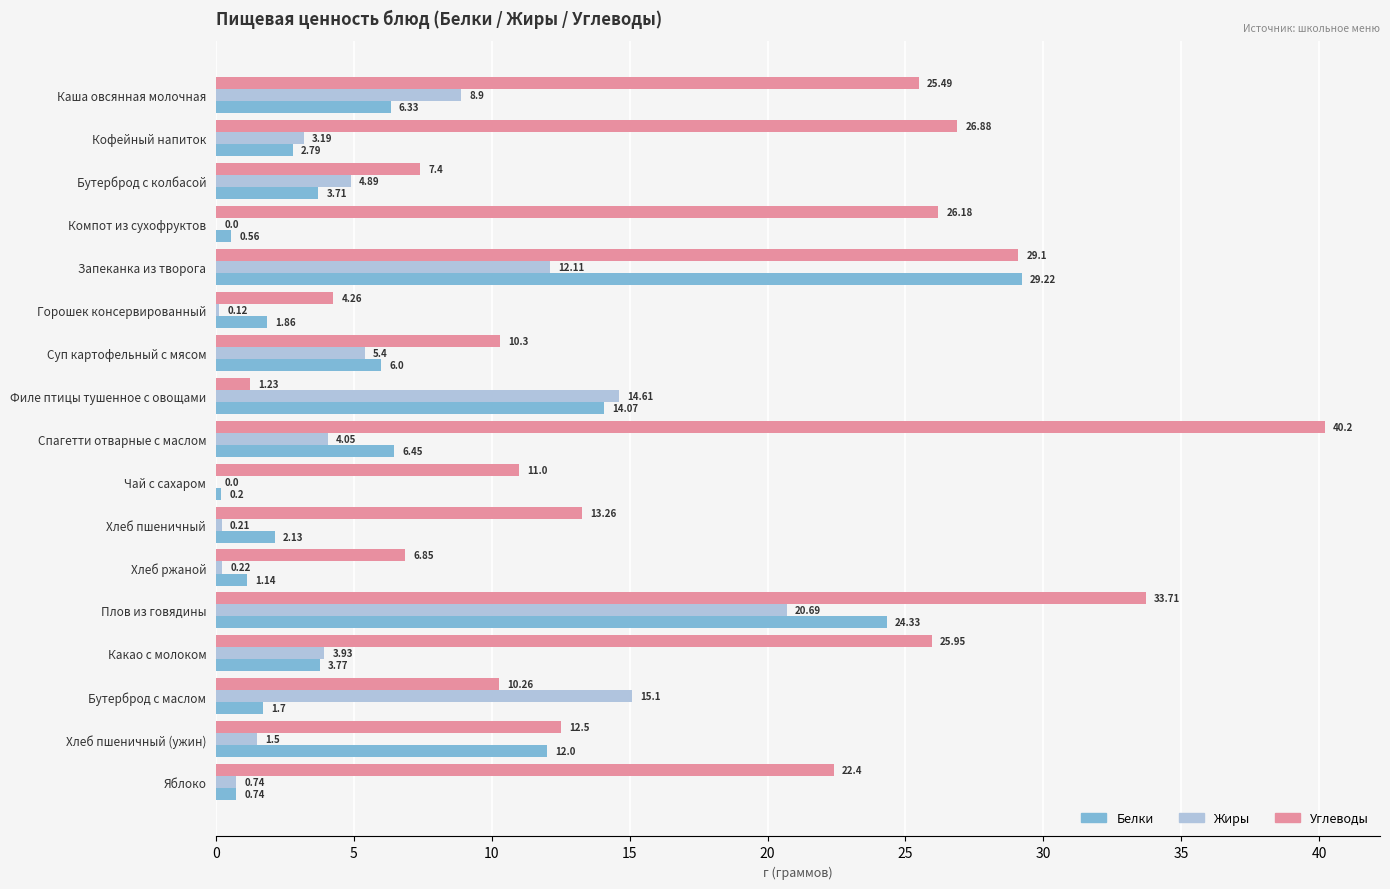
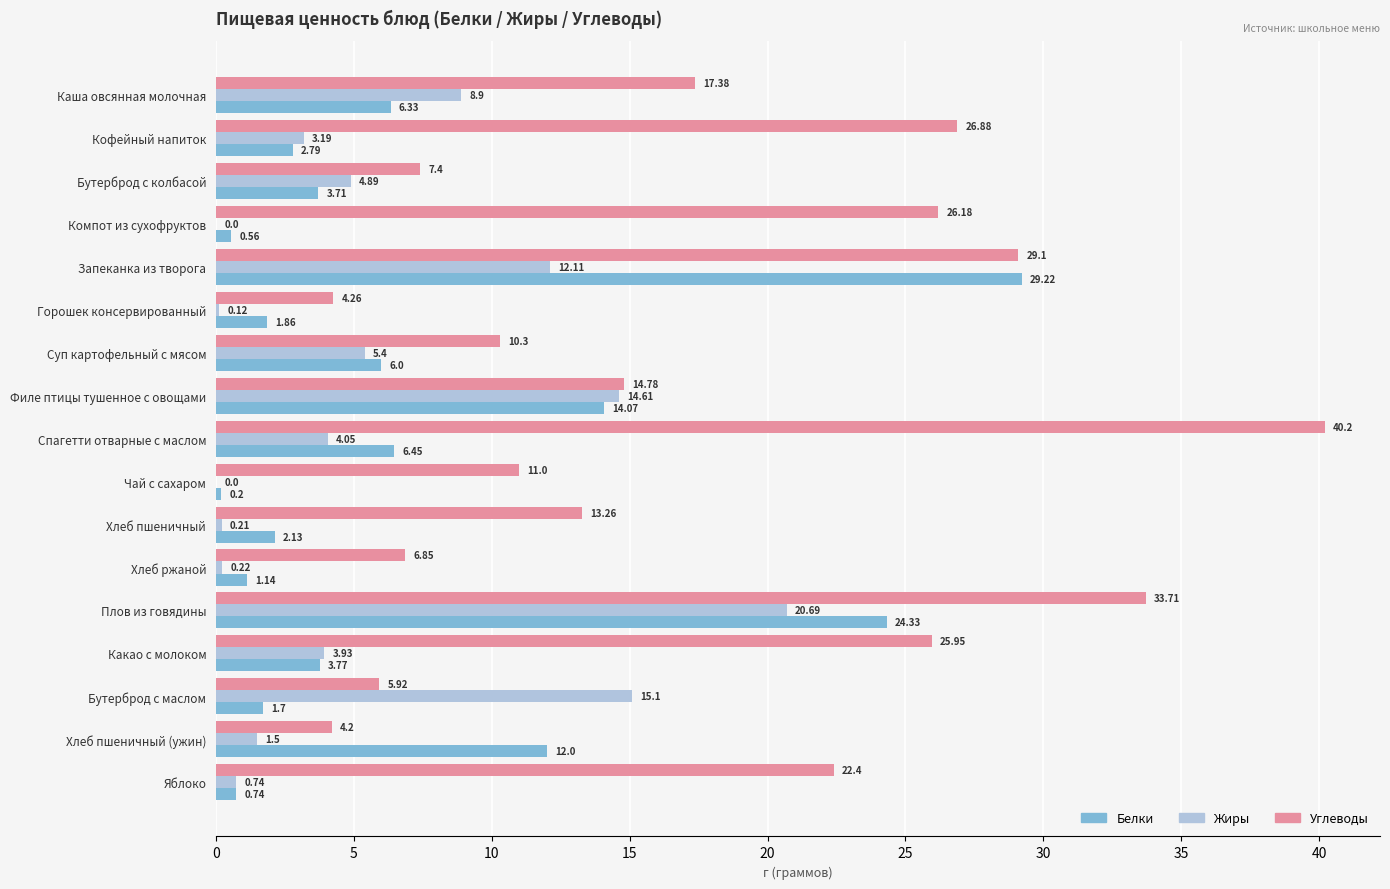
Углеводы, Каша овсянная молочная: 25.49 -> 17.38
Углеводы, Филе птицы тушенное с овощами: 1.23 -> 14.78
Углеводы, Бутерброд с маслом: 10.26 -> 5.92
Углеводы, Хлеб пшеничный (ужин): 12.5 -> 4.2
